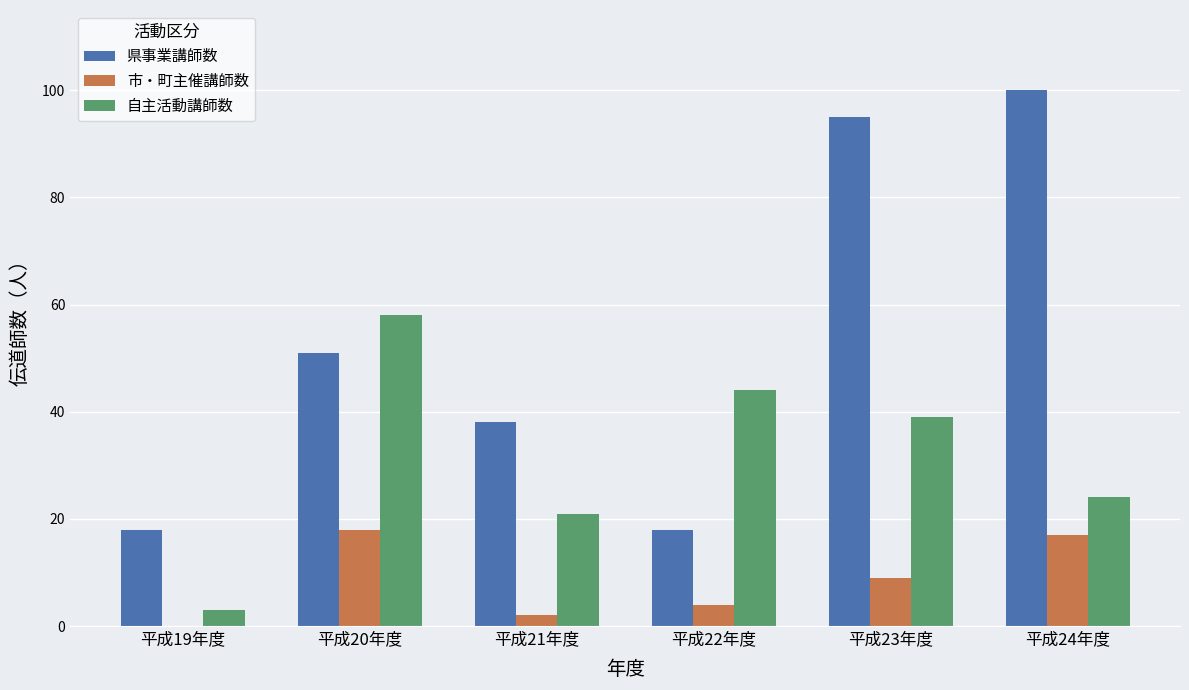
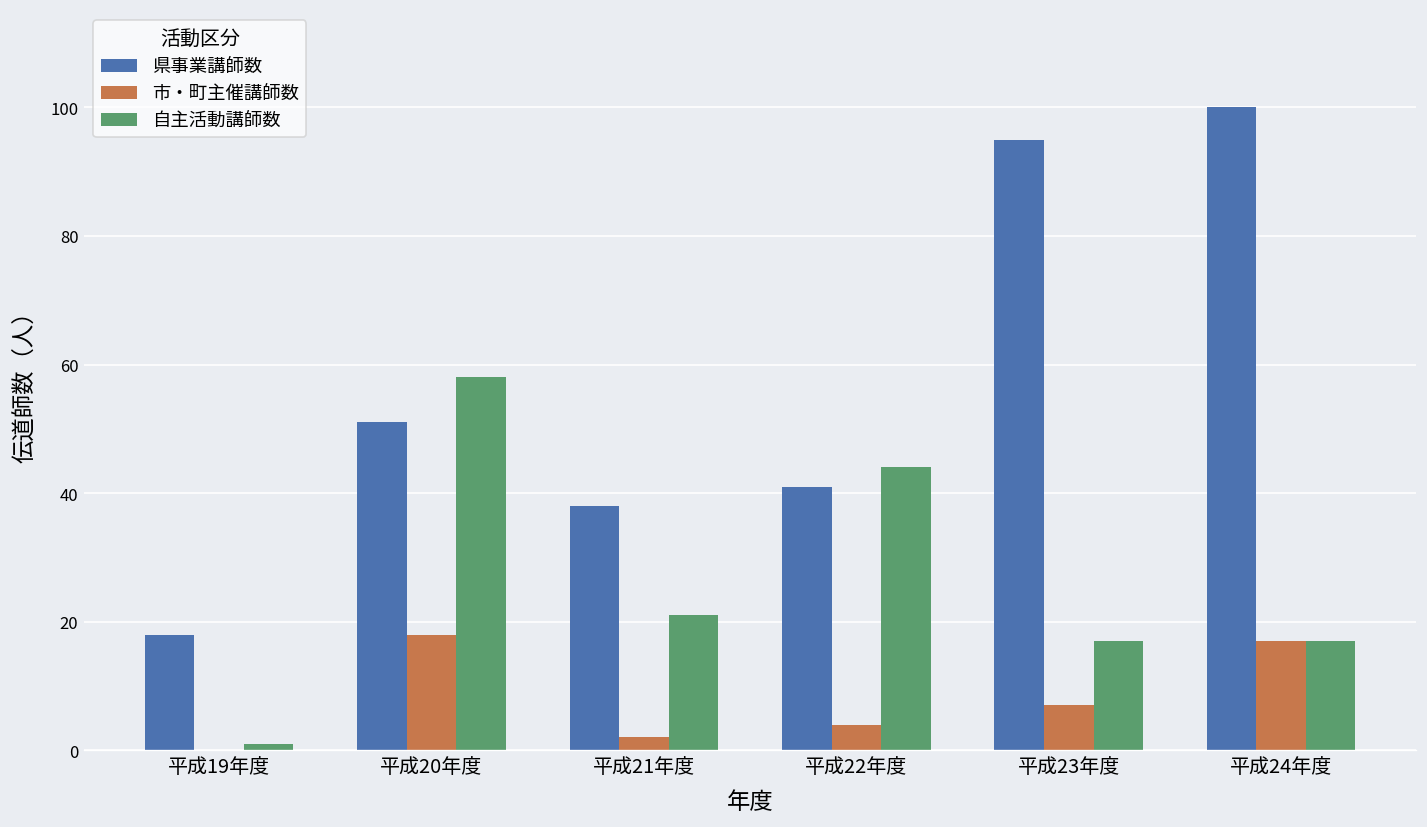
自主活動講師数, 平成19年度: 3 -> 1
県事業講師数, 平成22年度: 18 -> 41
市・町主催講師数, 平成23年度: 9 -> 7
自主活動講師数, 平成23年度: 39 -> 17
自主活動講師数, 平成24年度: 24 -> 17
